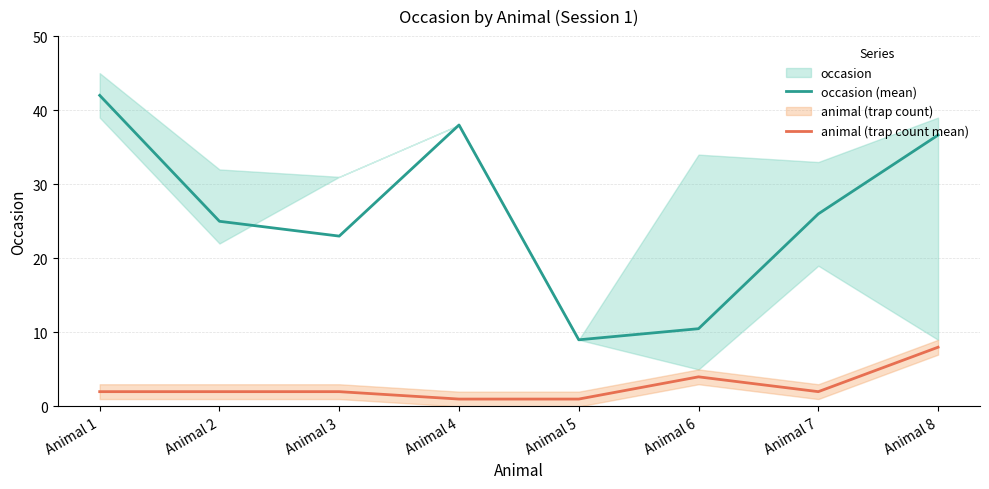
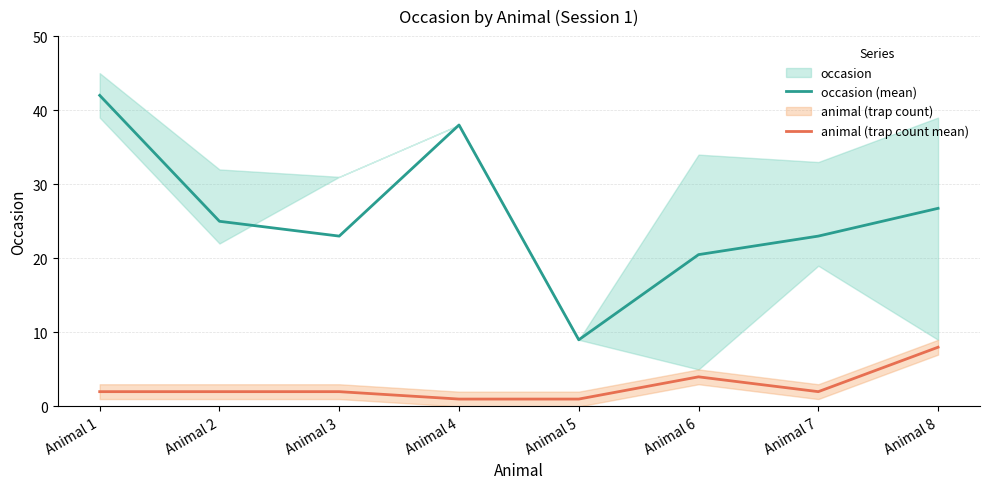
occasion (mean), Animal 6: 11 -> 21
occasion (mean), Animal 7: 26 -> 23
occasion (mean), Animal 8: 37 -> 27
